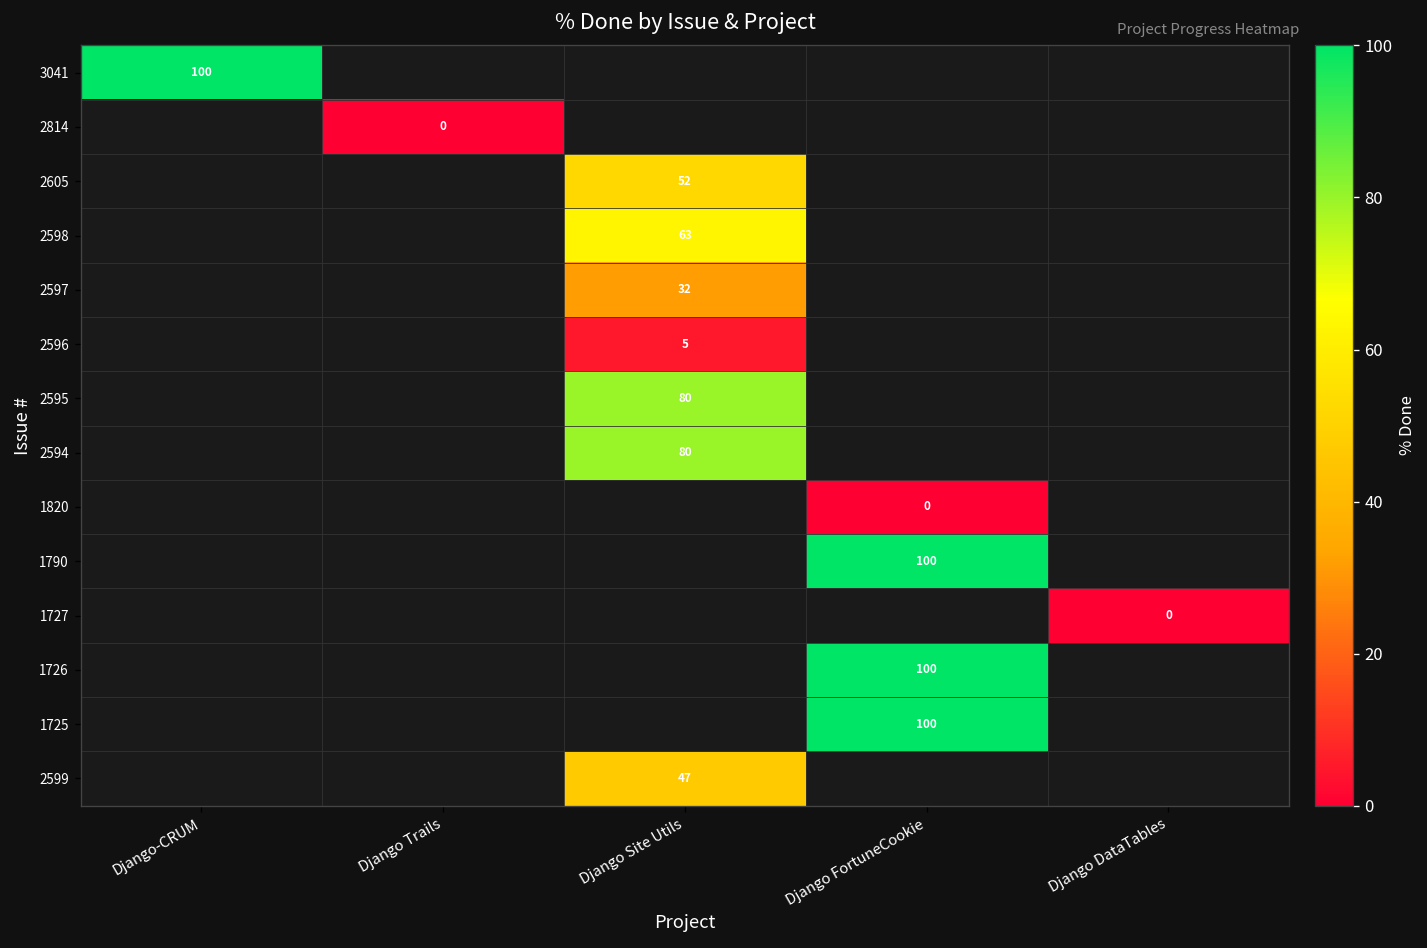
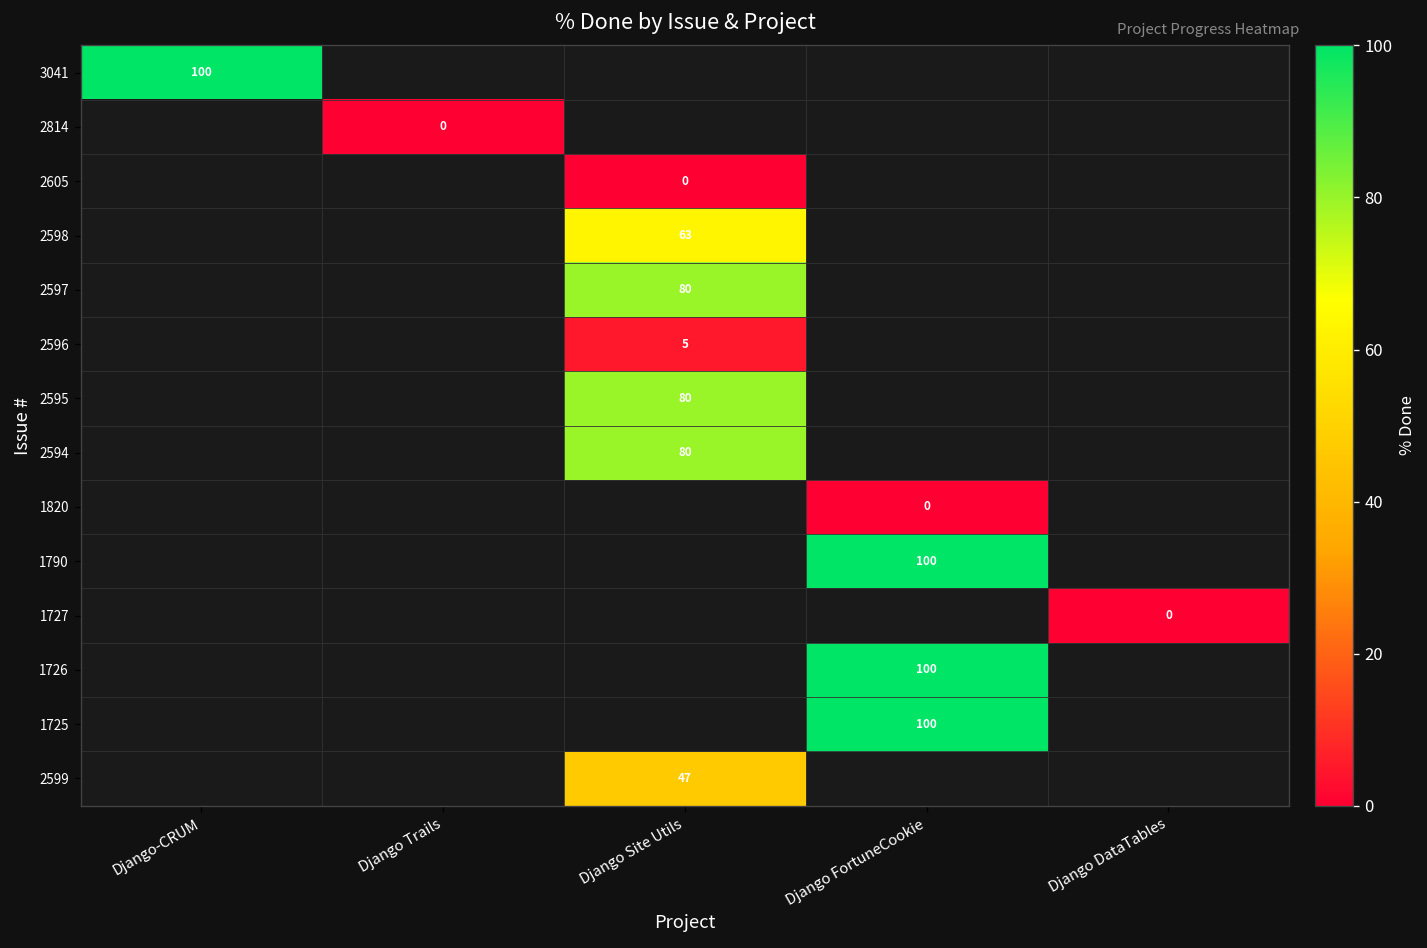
2605, Django Site Utils: 52 -> 0
2597, Django Site Utils: 32 -> 80
